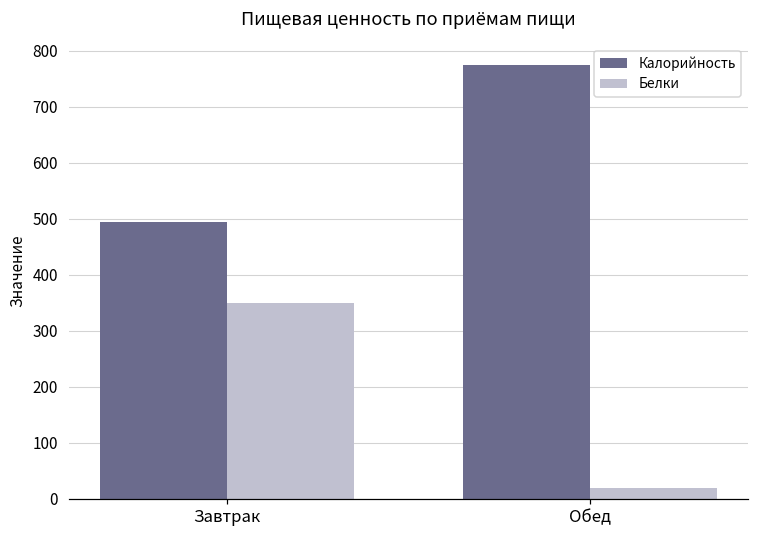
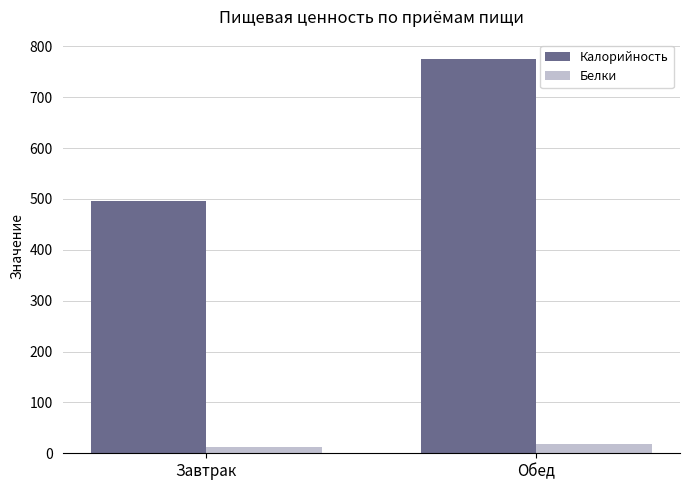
Белки, Завтрак: 350 -> 10
